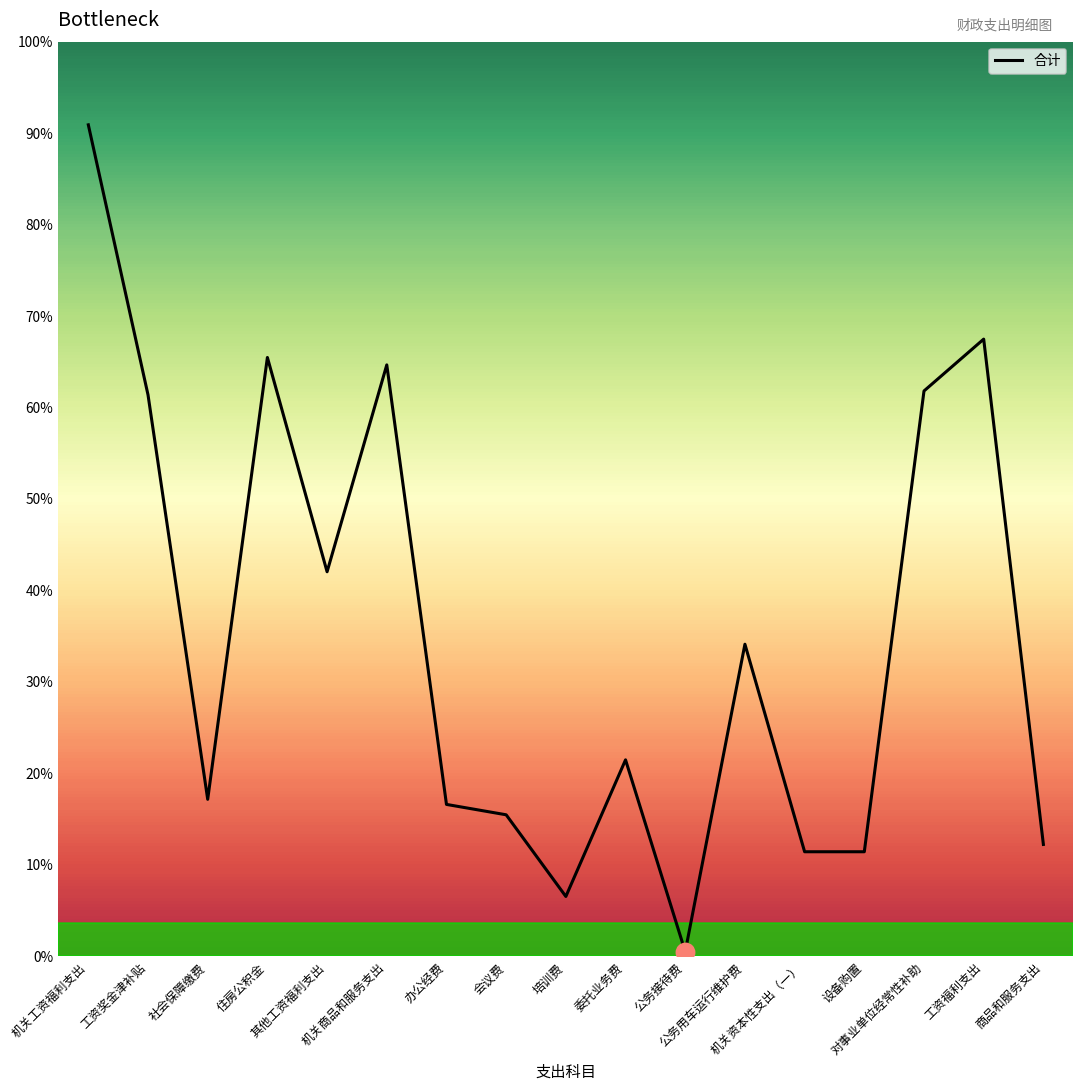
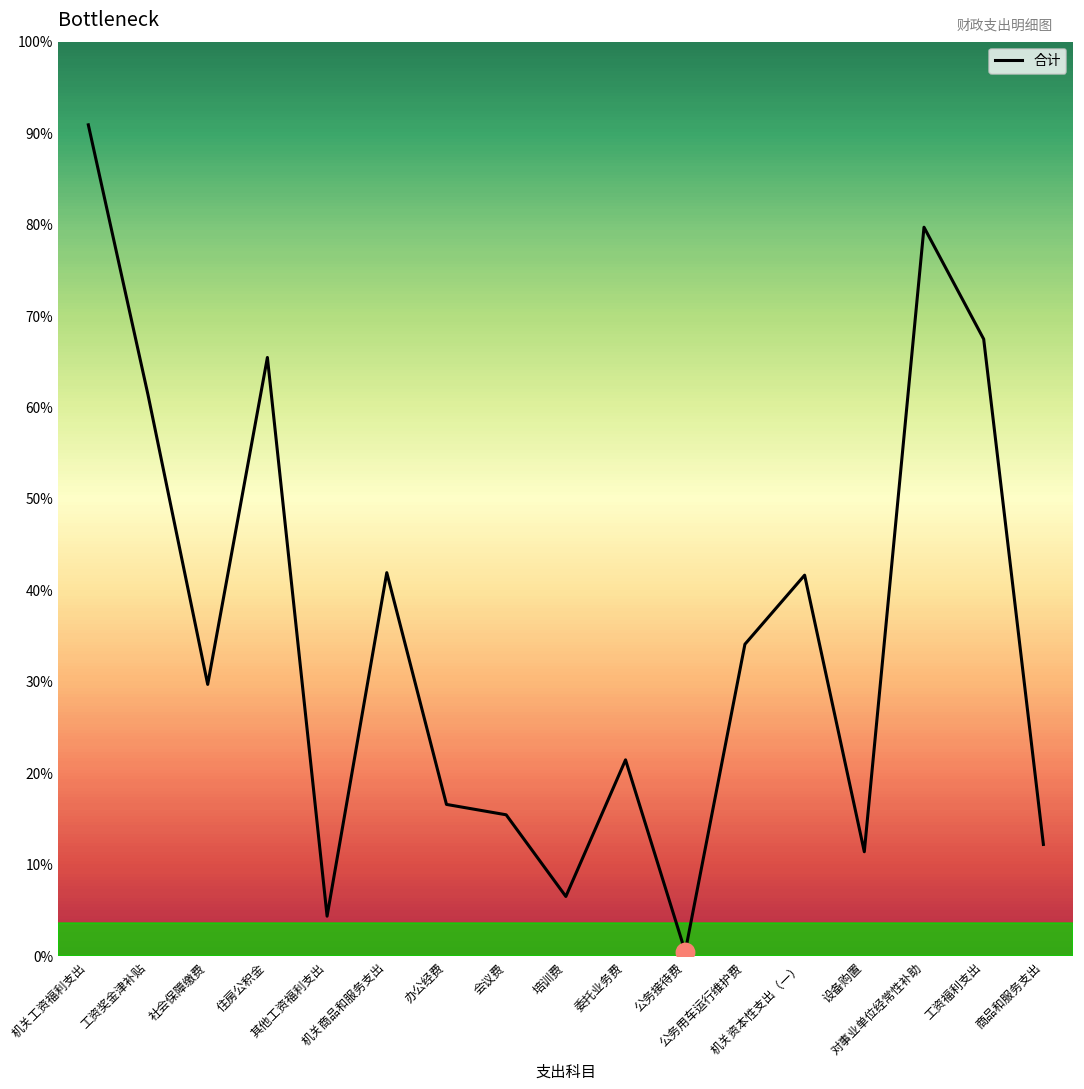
合计, 社会保障缴费: 17% -> 30%
合计, 其他工资福利支出: 42% -> 4%
合计, 机关商品和服务支出: 65% -> 42%
合计, 机关资本性支出（一）: 11% -> 42%
合计, 对事业单位经常性补助: 62% -> 80%
